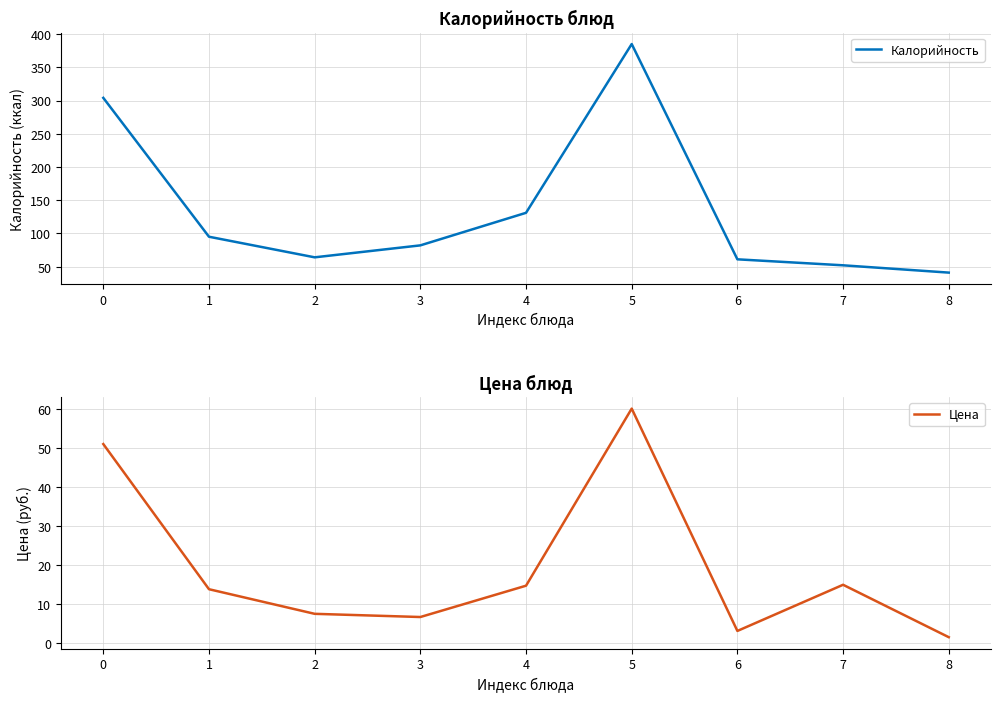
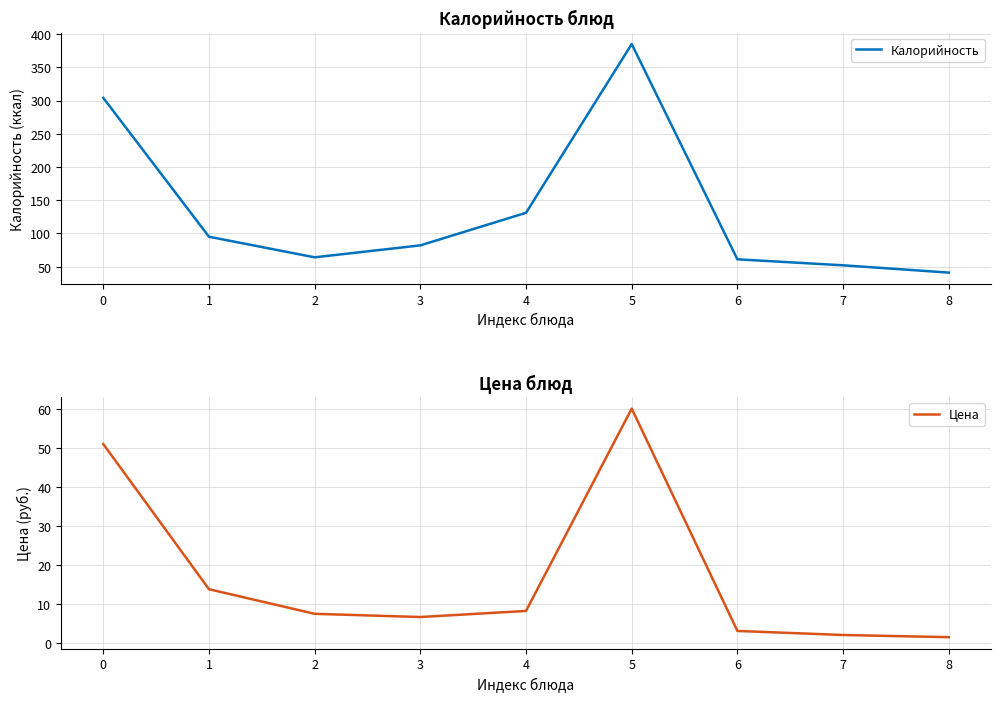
Цена блюд, 4: 15 -> 8
Цена блюд, 7: 15 -> 2
